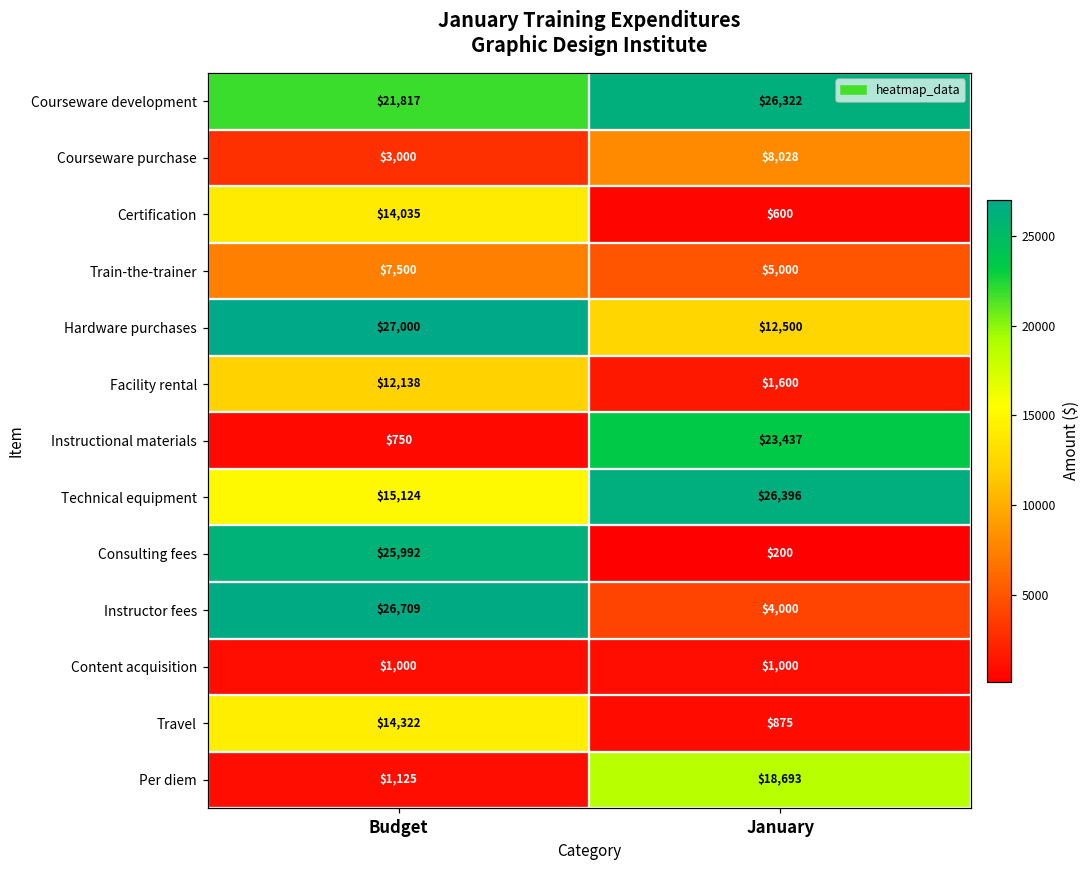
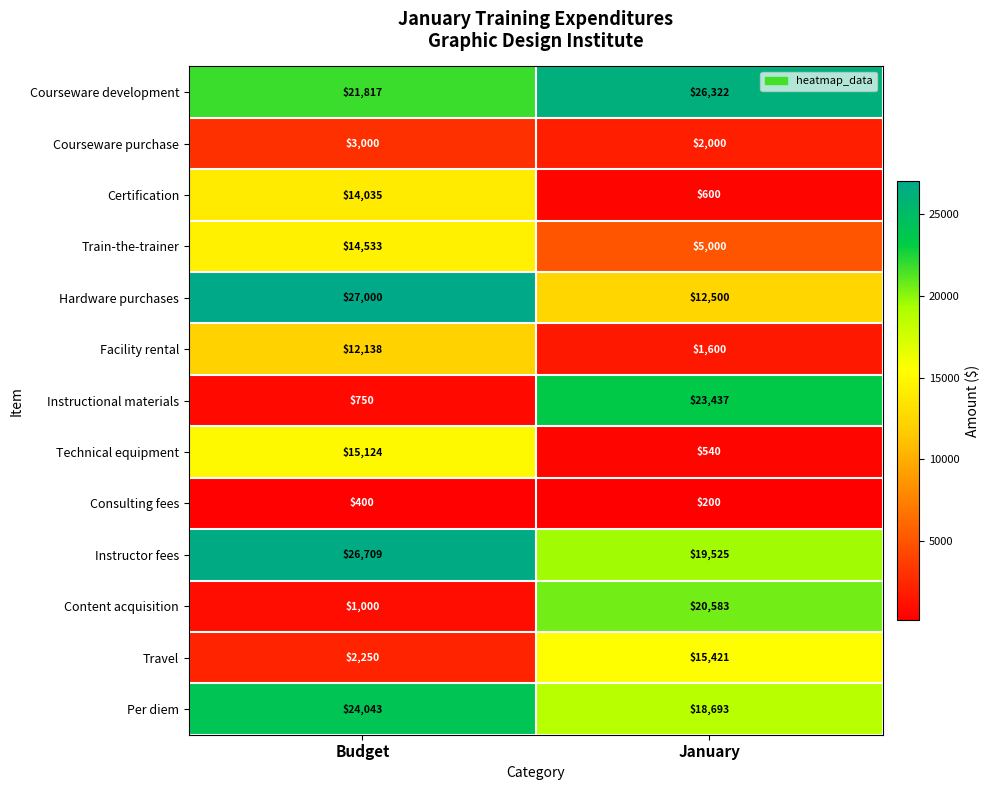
Courseware purchase, January: $8,028 -> $2,000
Train-the-trainer, Budget: $7,500 -> $14,533
Technical equipment, January: $26,396 -> $540
Consulting fees, Budget: $25,992 -> $400
Instructor fees, January: $4,000 -> $19,525
Content acquisition, January: $1,000 -> $20,583
Travel, Budget: $14,322 -> $2,250
Travel, January: $875 -> $15,421
Per diem, Budget: $1,125 -> $24,043
